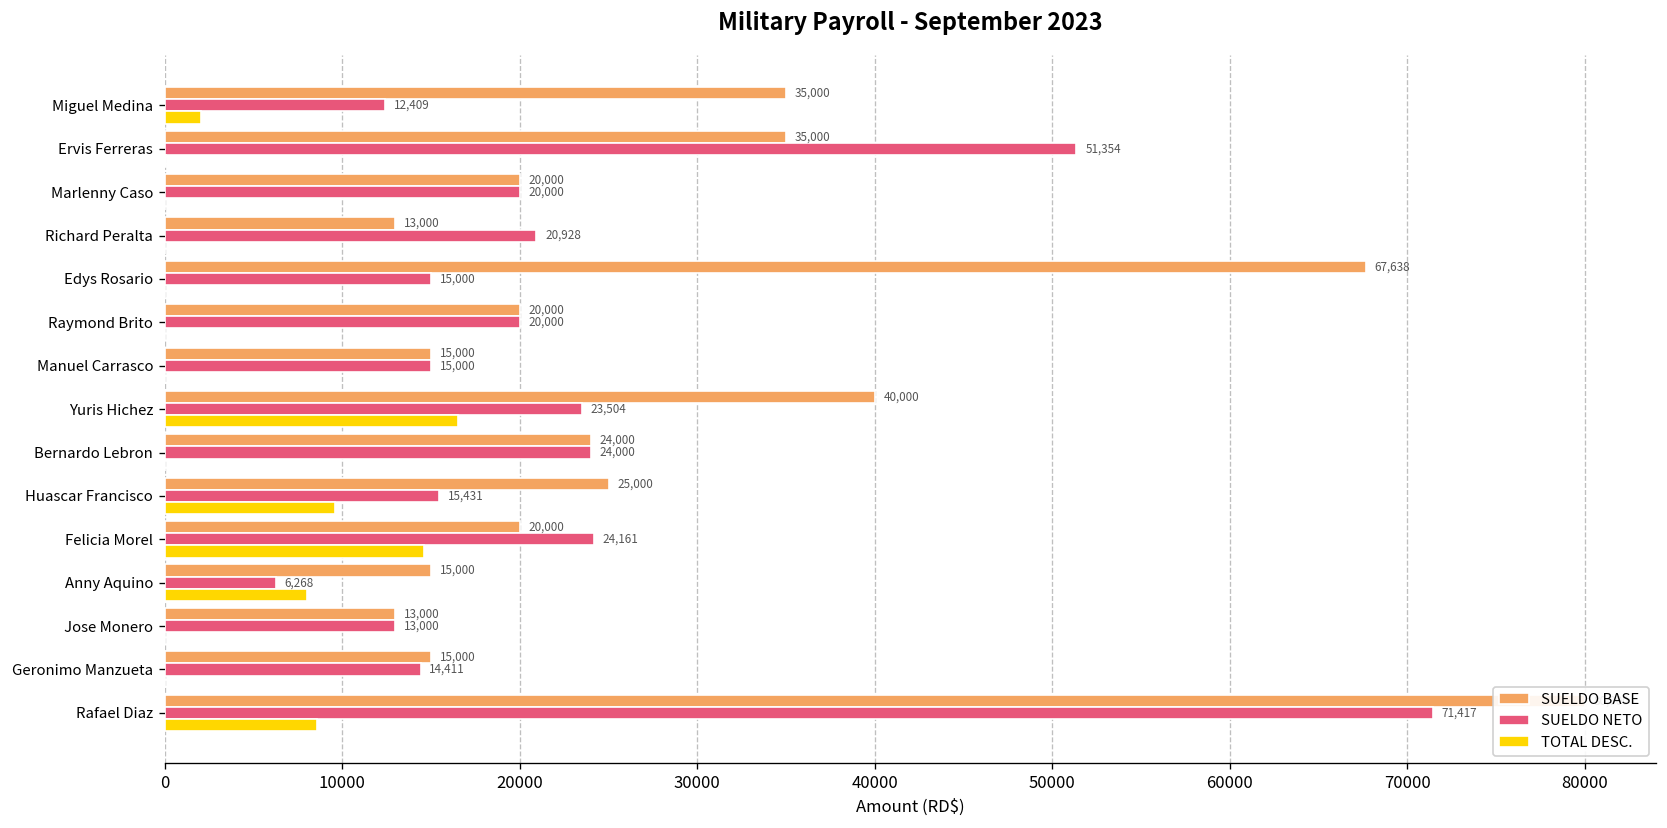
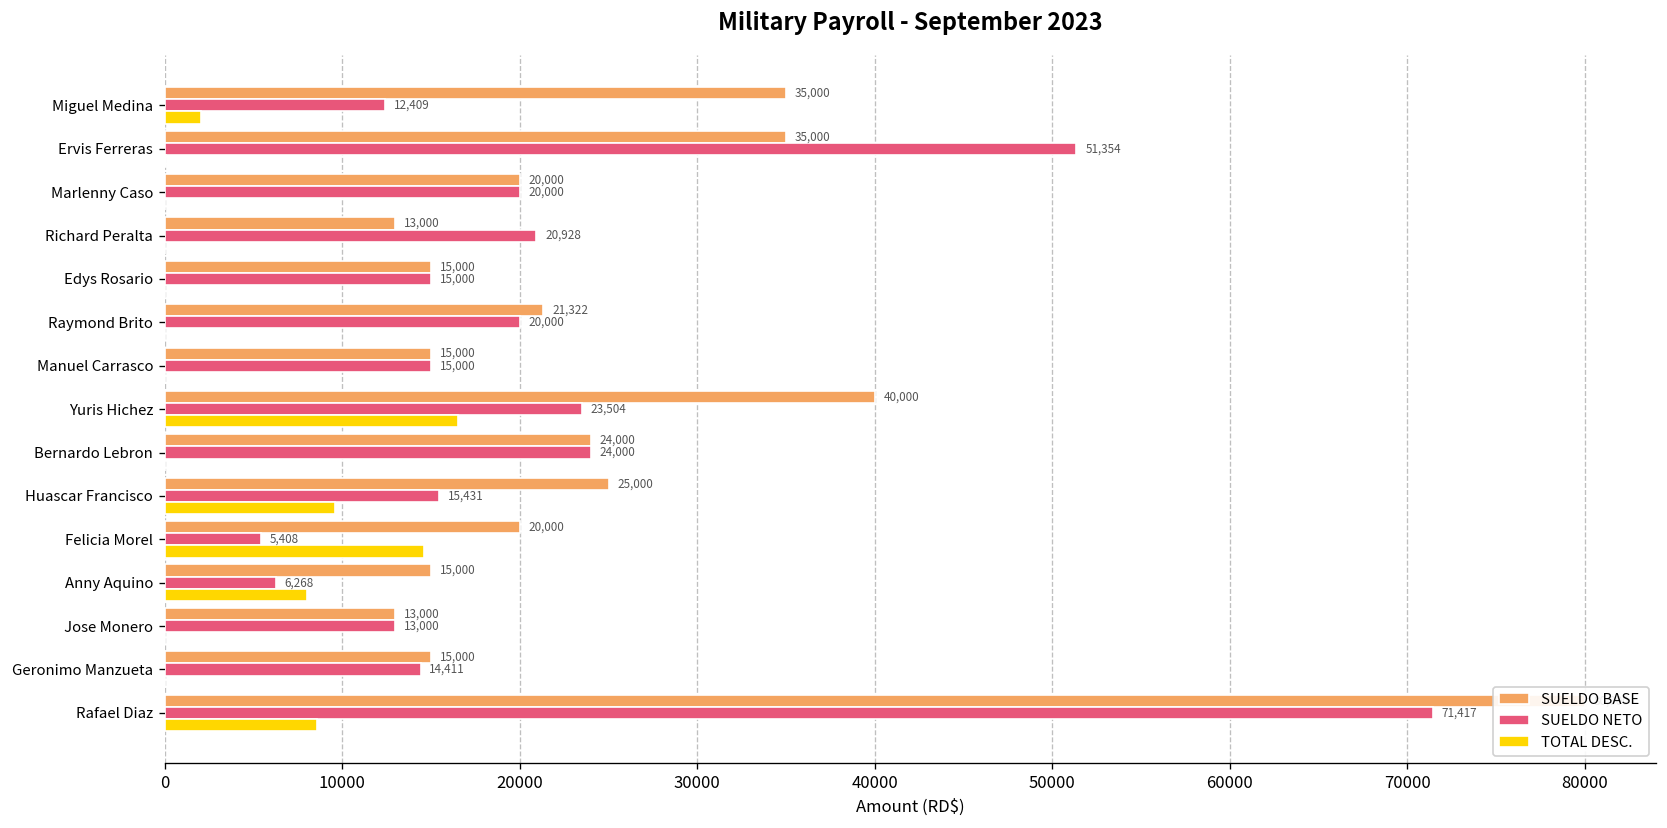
SUELDO BASE, Edys Rosario: 67,638 -> 15,000
SUELDO BASE, Raymond Brito: 20,000 -> 21,322
SUELDO NETO, Felicia Morel: 24,161 -> 5,408
